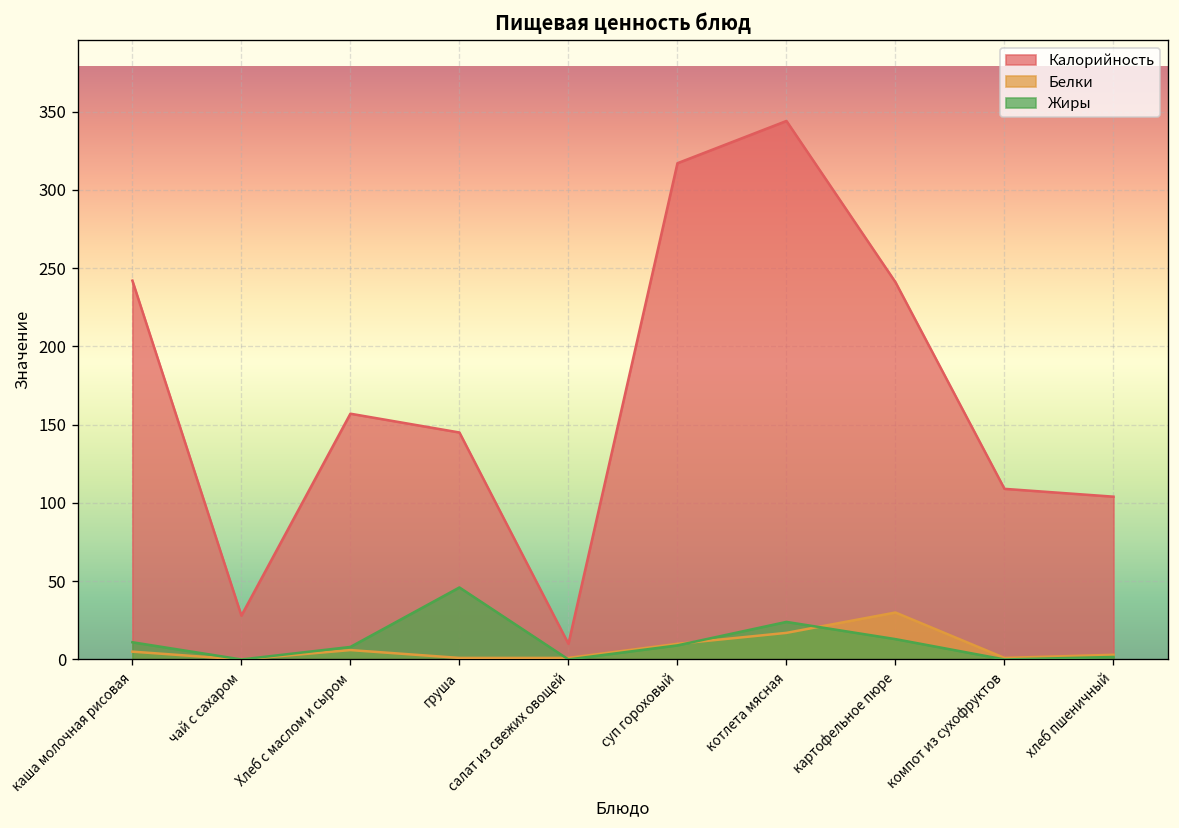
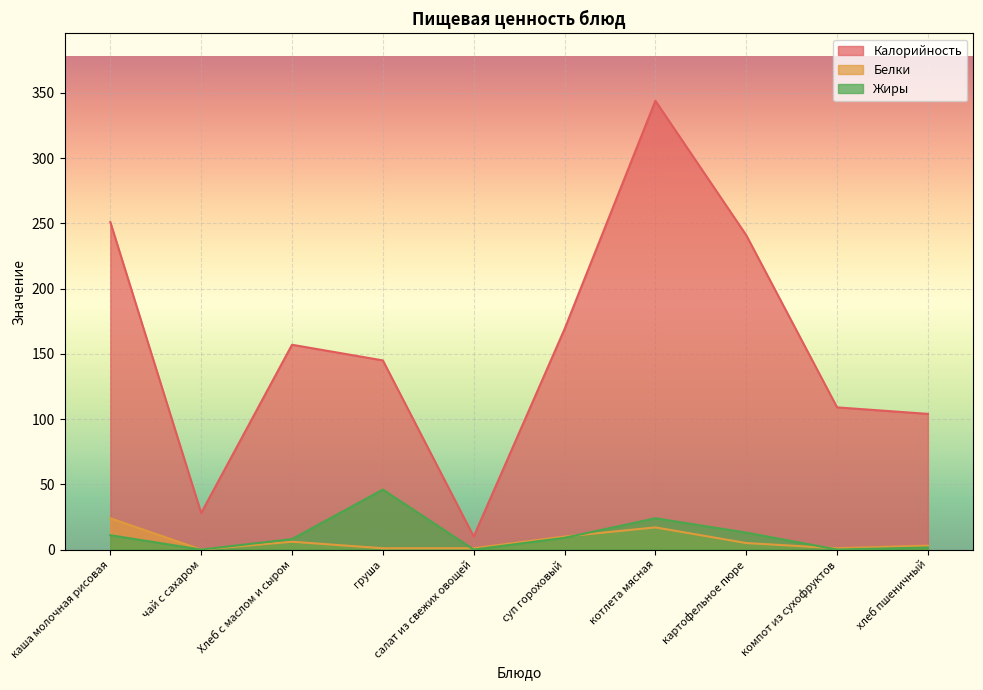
Калорийность, каша молочная рисовая: 242 -> 251
Белки, каша молочная рисовая: 5 -> 24
Калорийность, суп гороховый: 317 -> 169
Белки, картофельное пюре: 30 -> 5
